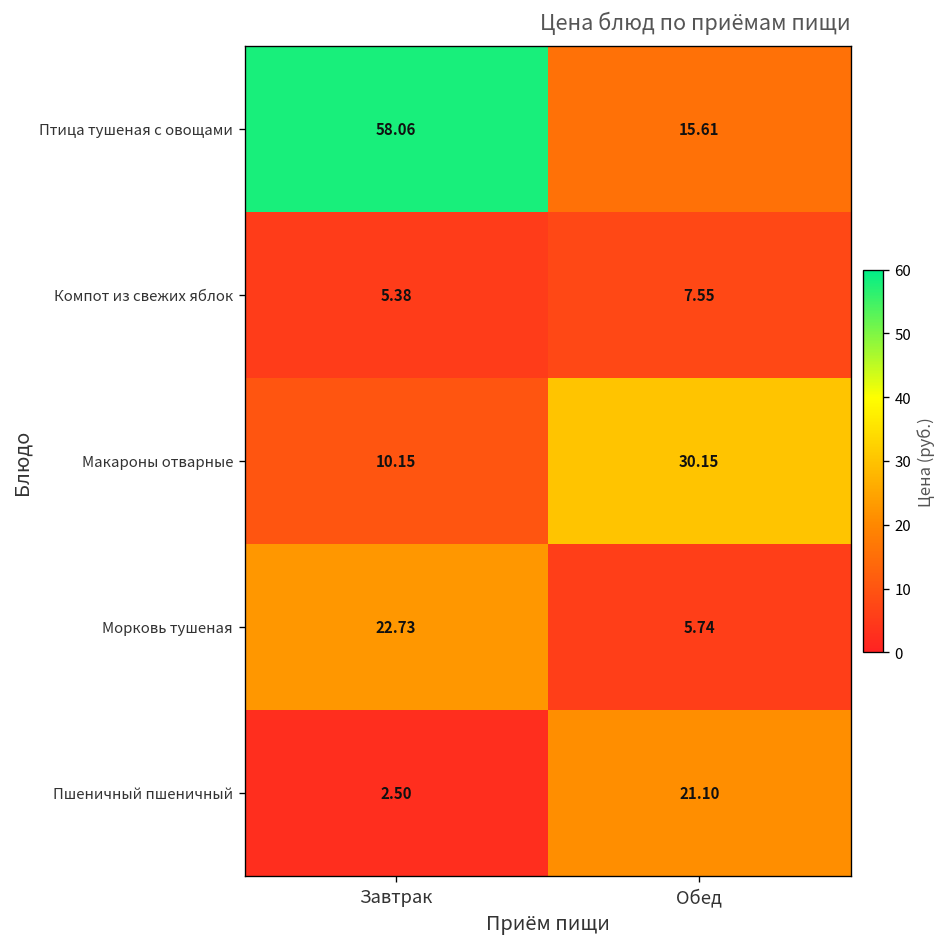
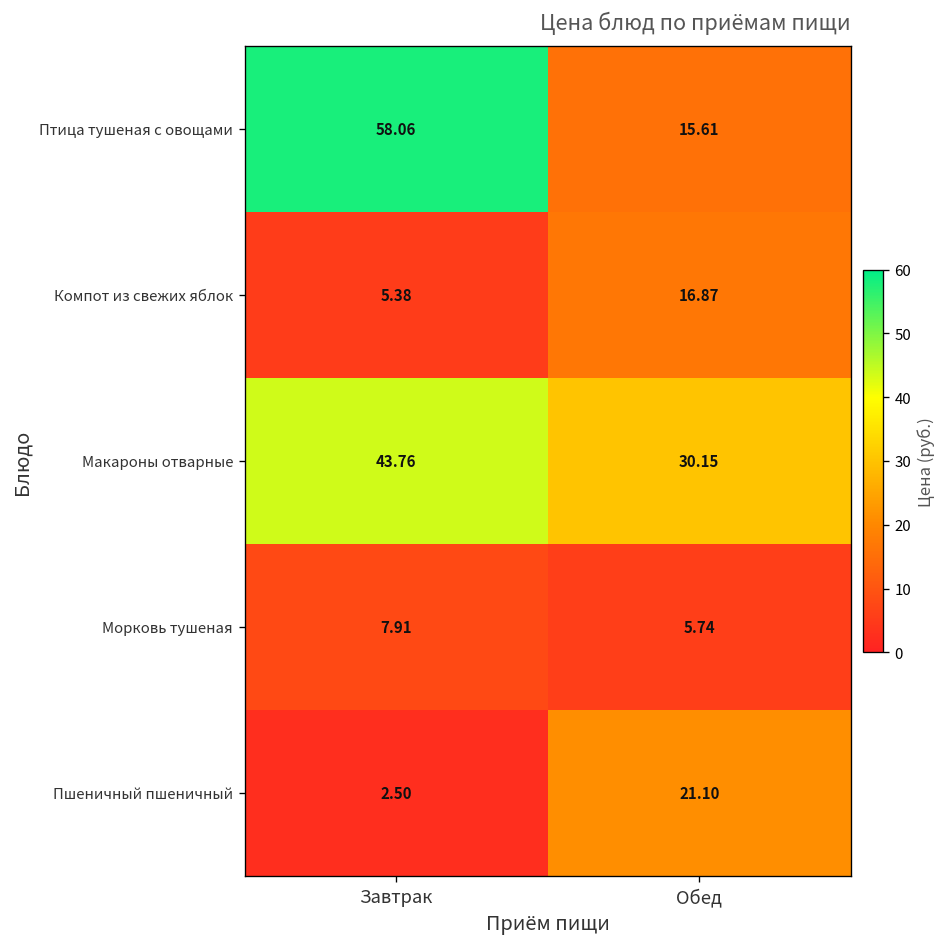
Компот из свежих яблок, Обед: 7.55 -> 16.87
Макароны отварные, Завтрак: 10.15 -> 43.76
Морковь тушеная, Завтрак: 22.73 -> 7.91
